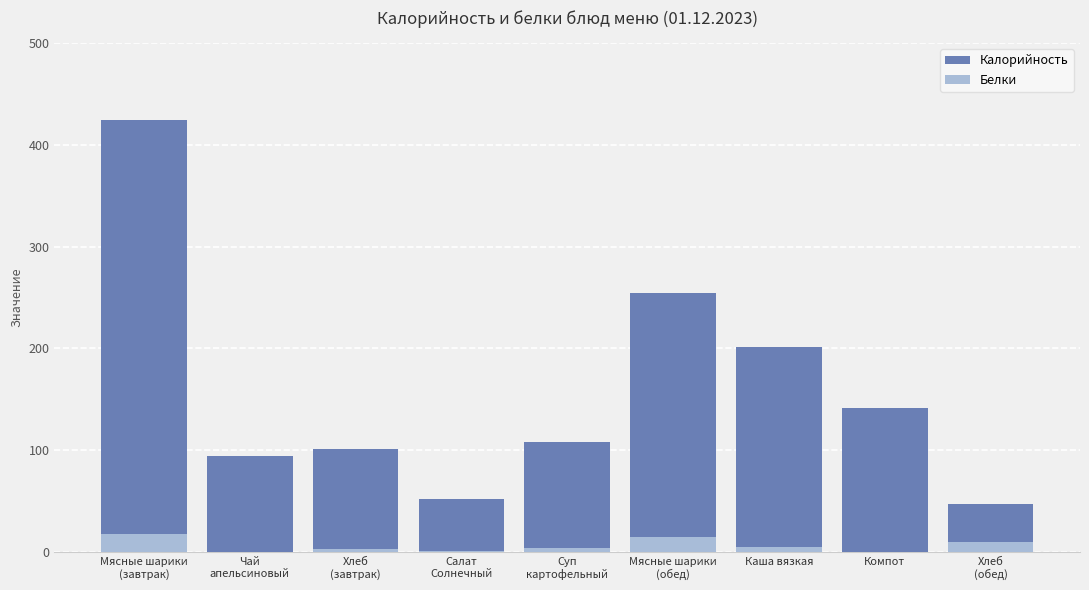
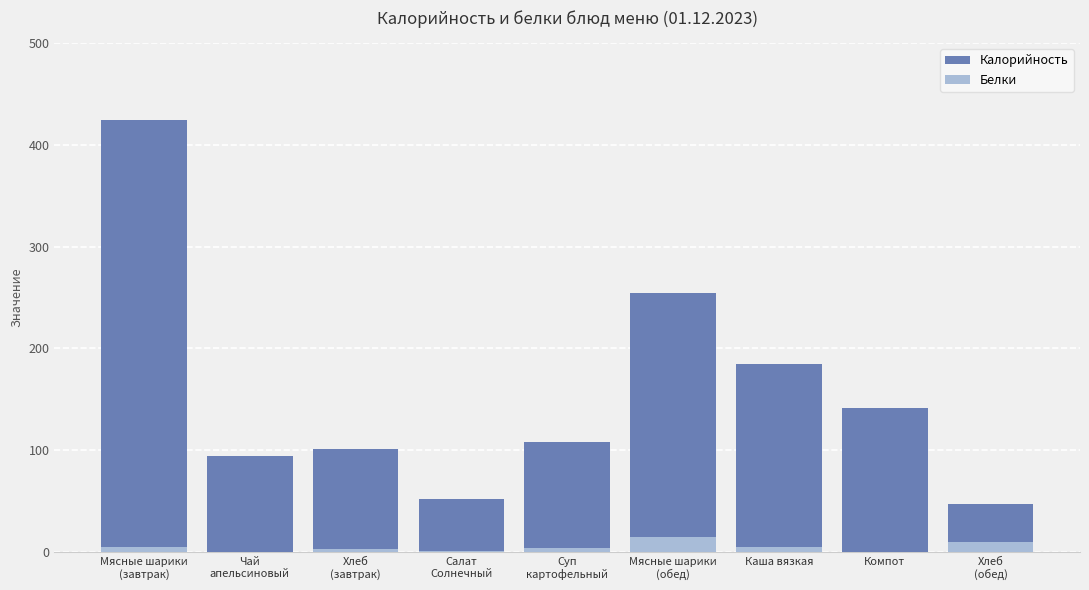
Белки, Мясные шарики (завтрак): 18 -> 5
Калорийность, Каша вязкая: 202 -> 184
